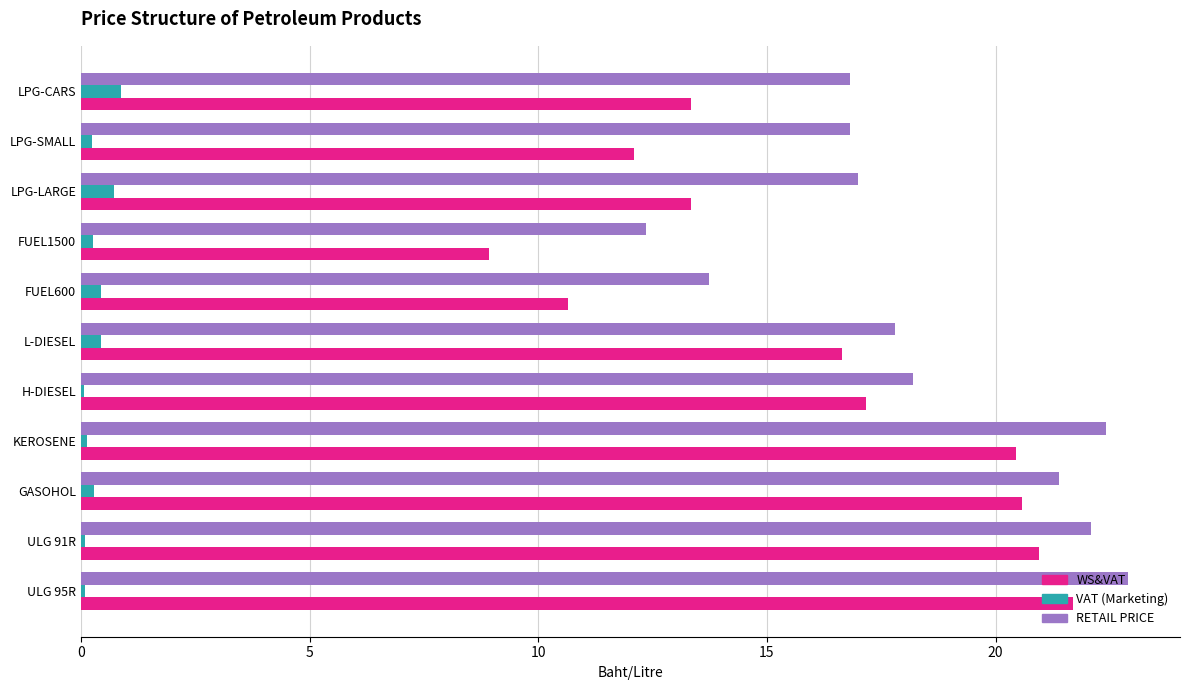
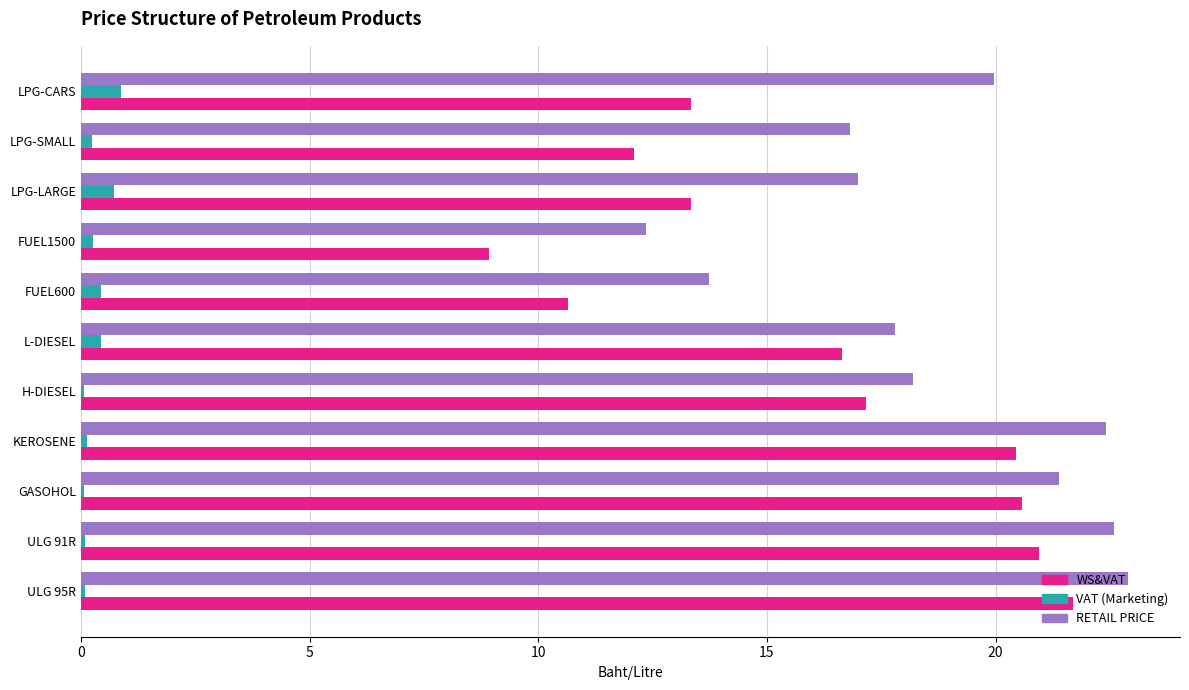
RETAIL PRICE, LPG-CARS: 16.8 -> 20.0
VAT (Marketing), GASOHOL: 0.3 -> 0.1
RETAIL PRICE, ULG 91R: 22.1 -> 22.6
